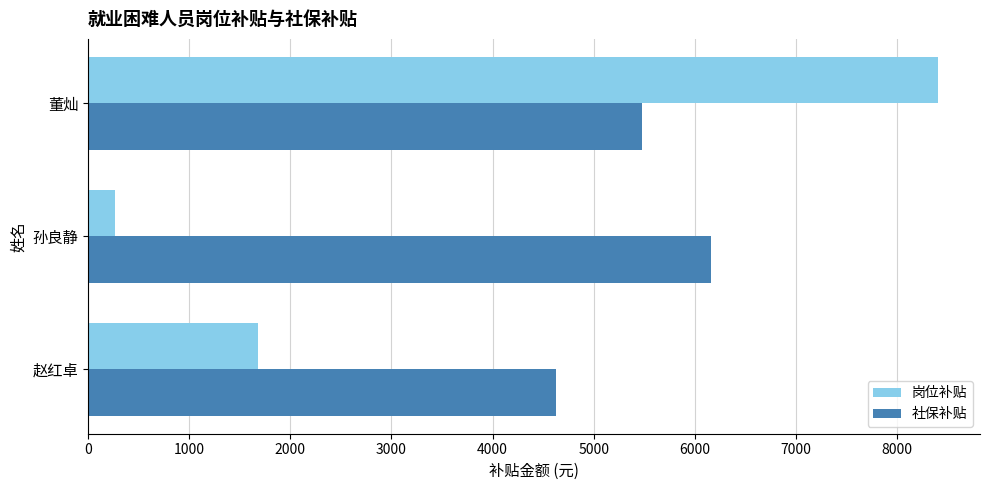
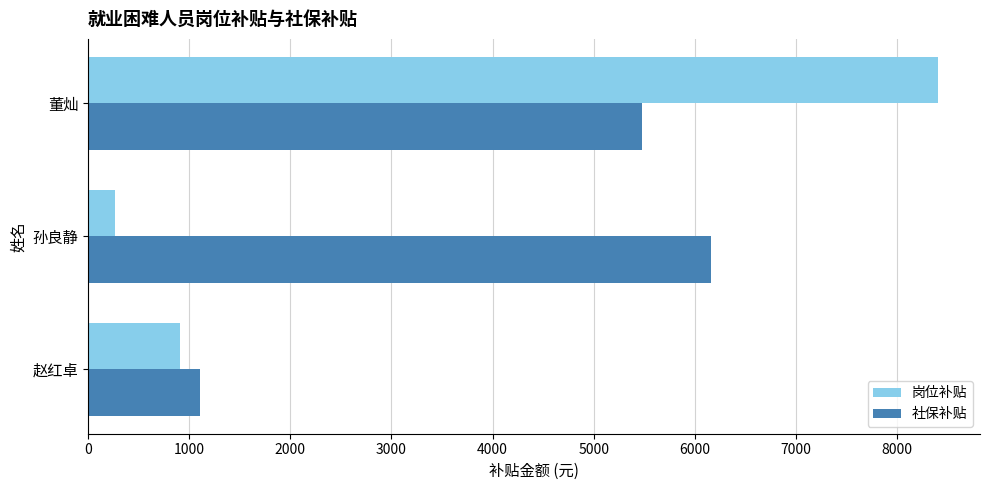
岗位补贴, 赵红卓: 1680 -> 910
社保补贴, 赵红卓: 4630 -> 1100
